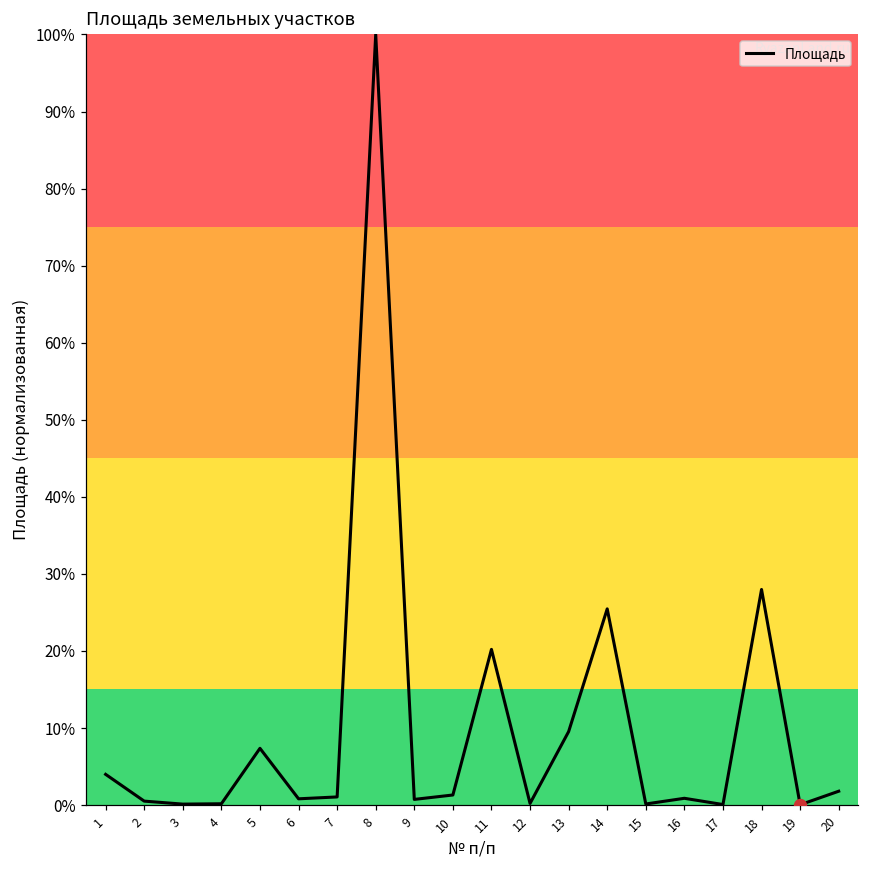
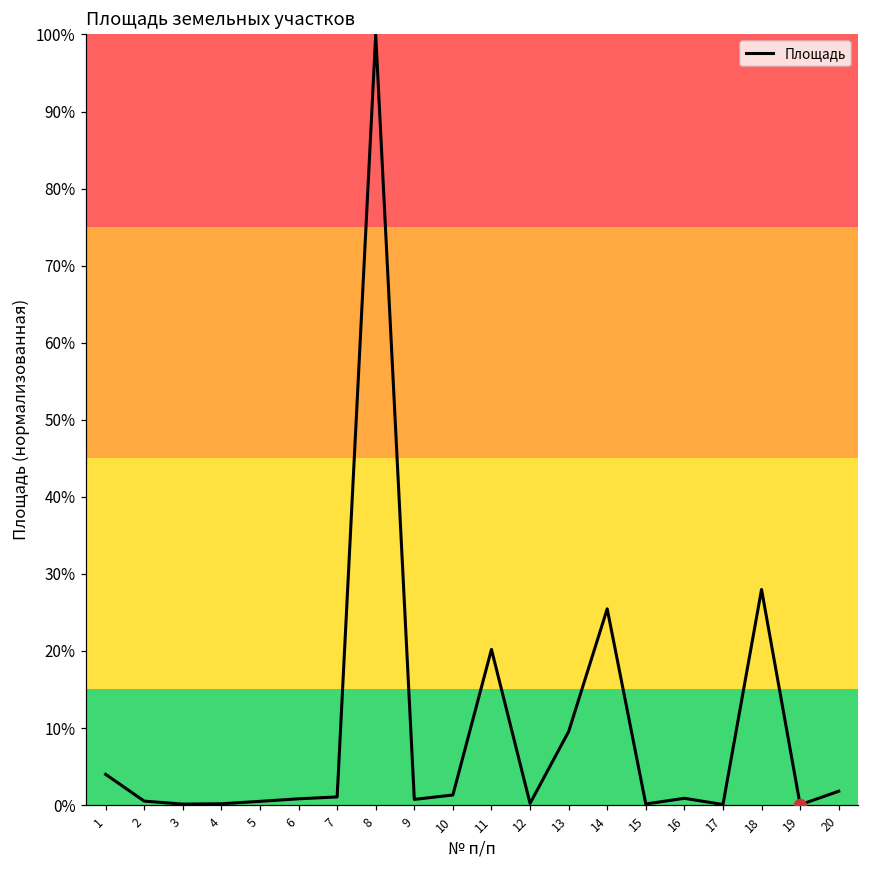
Площадь, 5: 7% -> 0%
